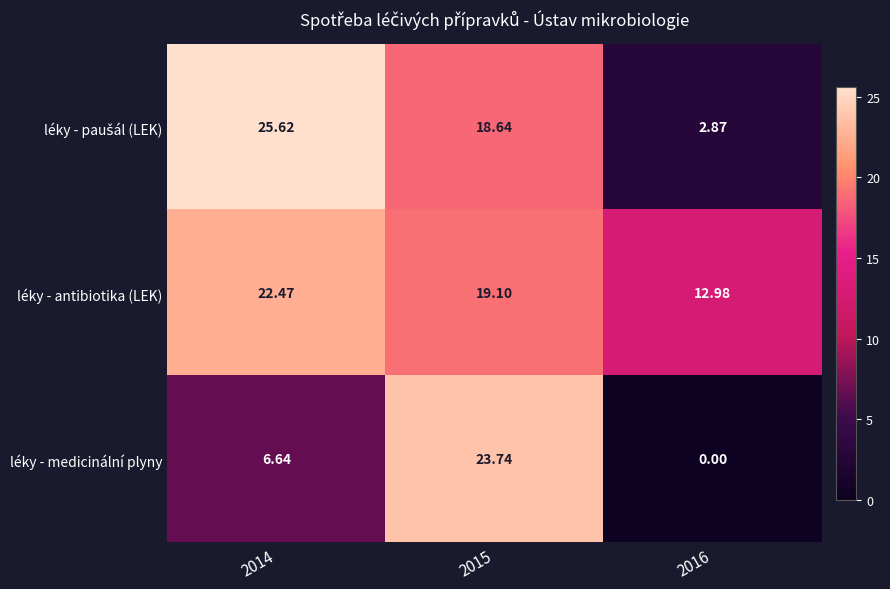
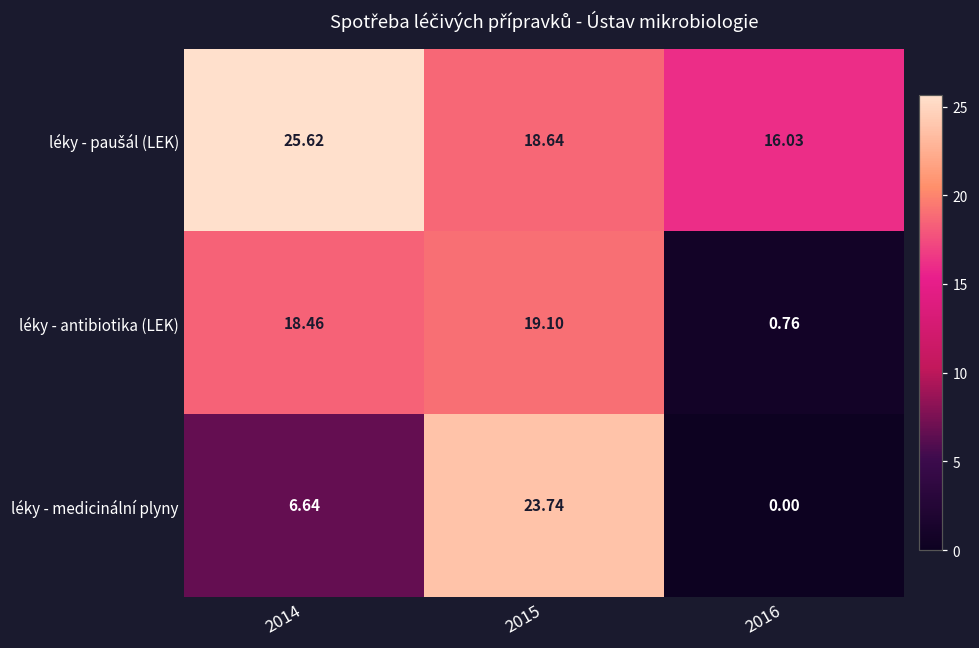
léky - paušál (LEK), 2016: 2.87 -> 16.03
léky - antibiotika (LEK), 2014: 22.47 -> 18.46
léky - antibiotika (LEK), 2016: 12.98 -> 0.76
